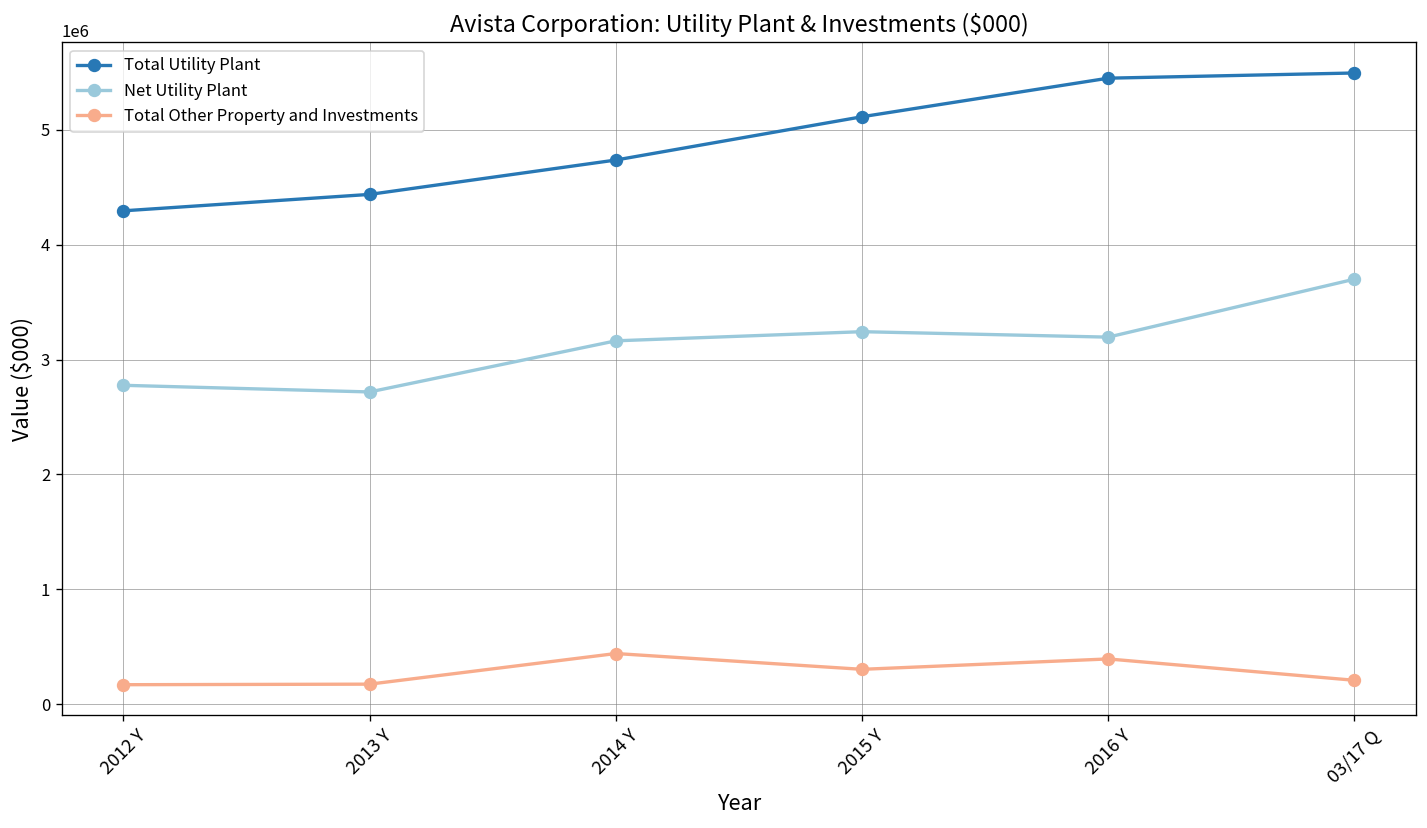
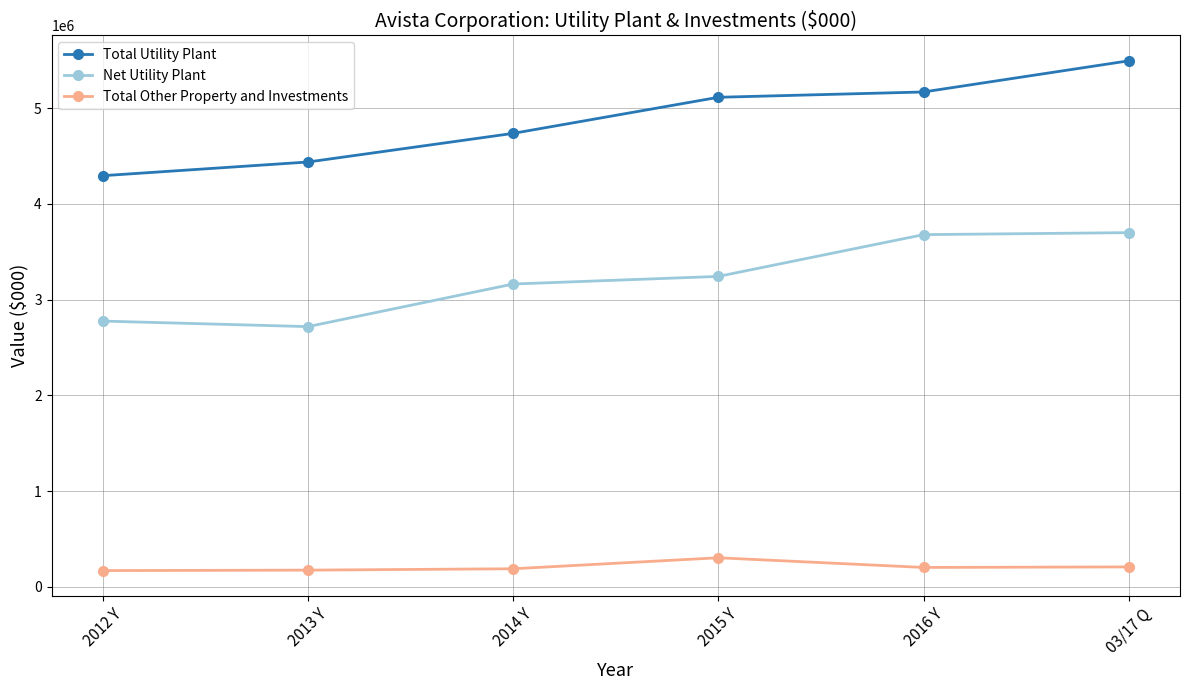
Total Other Property and Investments, 2014 Y: 400000 -> 200000
Total Utility Plant, 2016 Y: 5400000 -> 5200000
Net Utility Plant, 2016 Y: 3200000 -> 3700000
Total Other Property and Investments, 2016 Y: 400000 -> 200000
